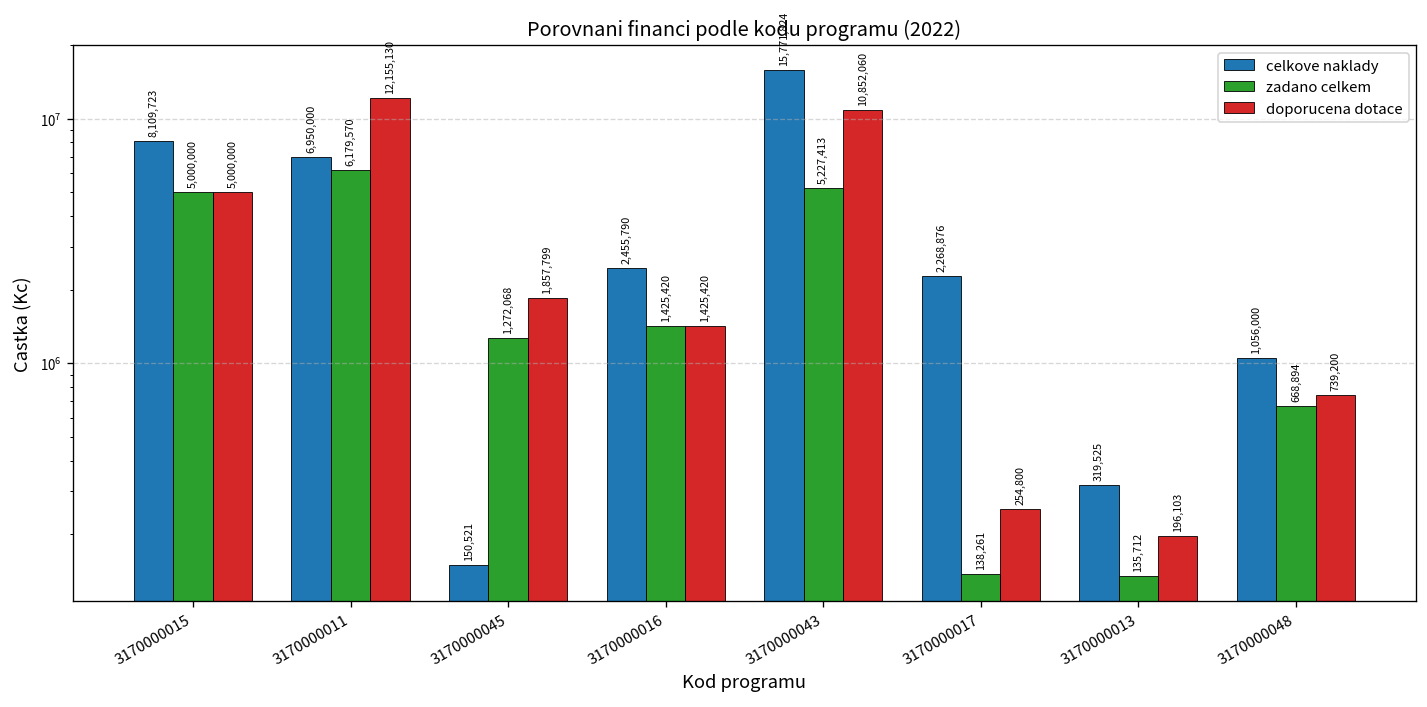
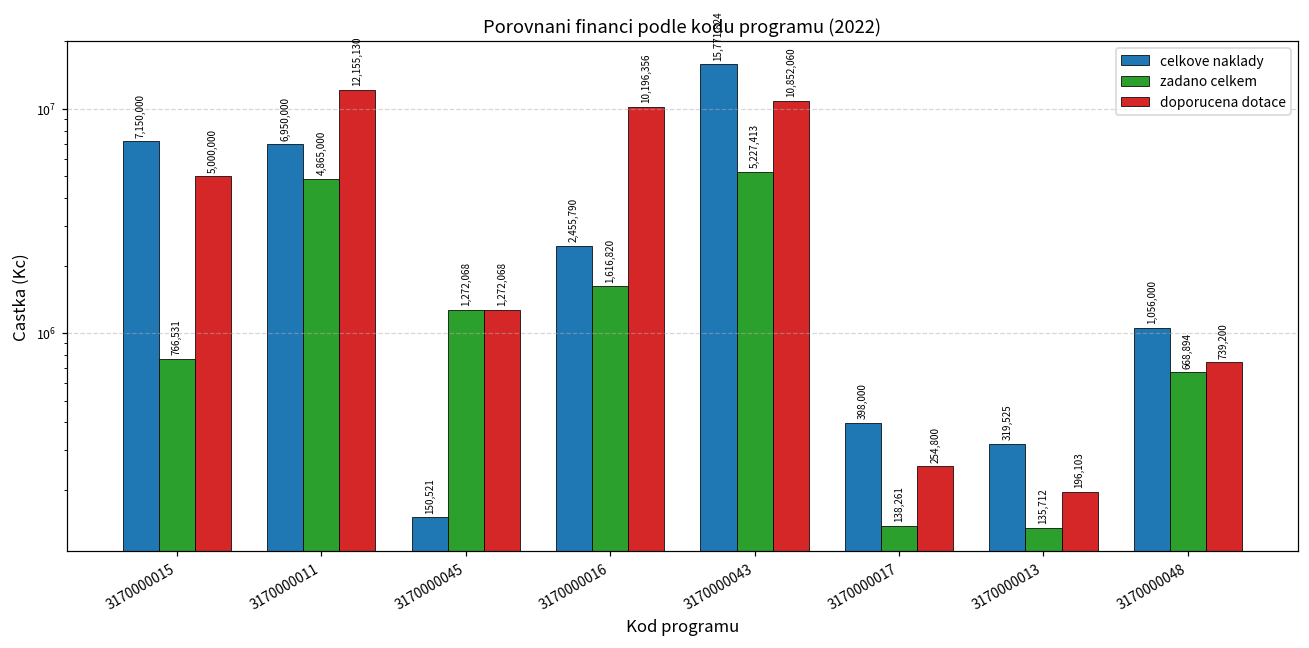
celkove naklady, 3170000015: 8,109,723 -> 7,150,000
zadano celkem, 3170000015: 5,000,000 -> 766,531
zadano celkem, 3170000011: 6,179,570 -> 4,865,000
doporucena dotace, 3170000045: 1,857,799 -> 1,272,068
zadano celkem, 3170000016: 1,425,420 -> 1,616,820
doporucena dotace, 3170000016: 1,425,420 -> 10,196,356
celkove naklady, 3170000017: 2,268,876 -> 398,000
